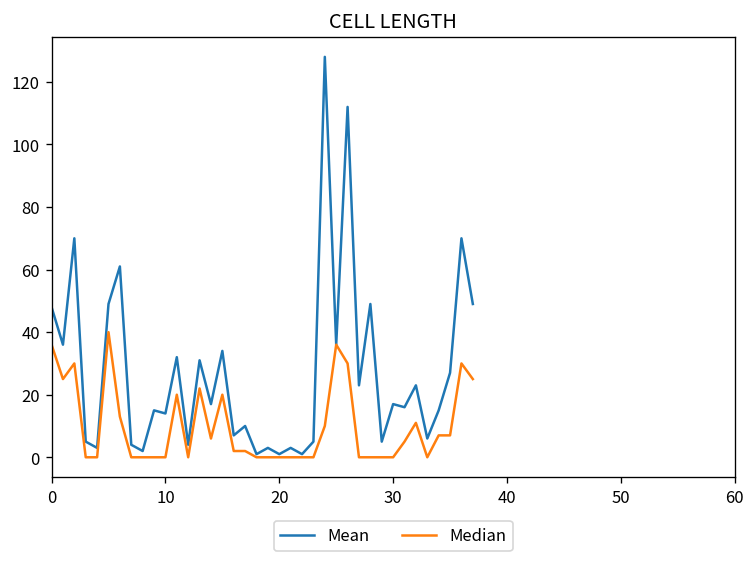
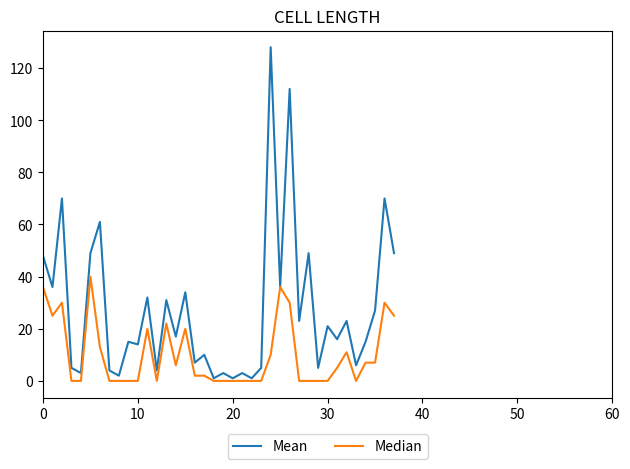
Mean, 30: 17 -> 21
